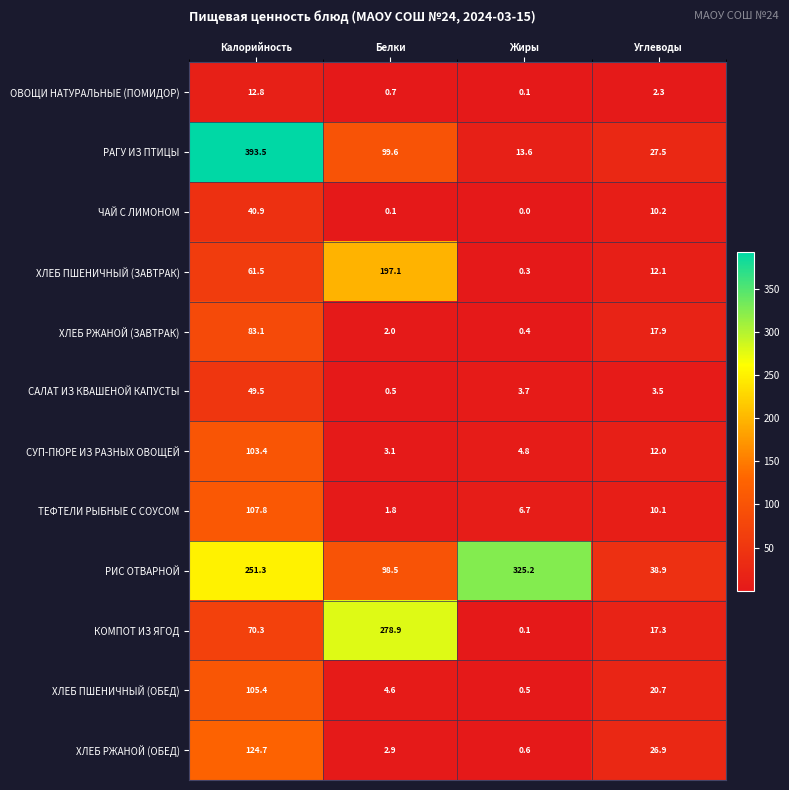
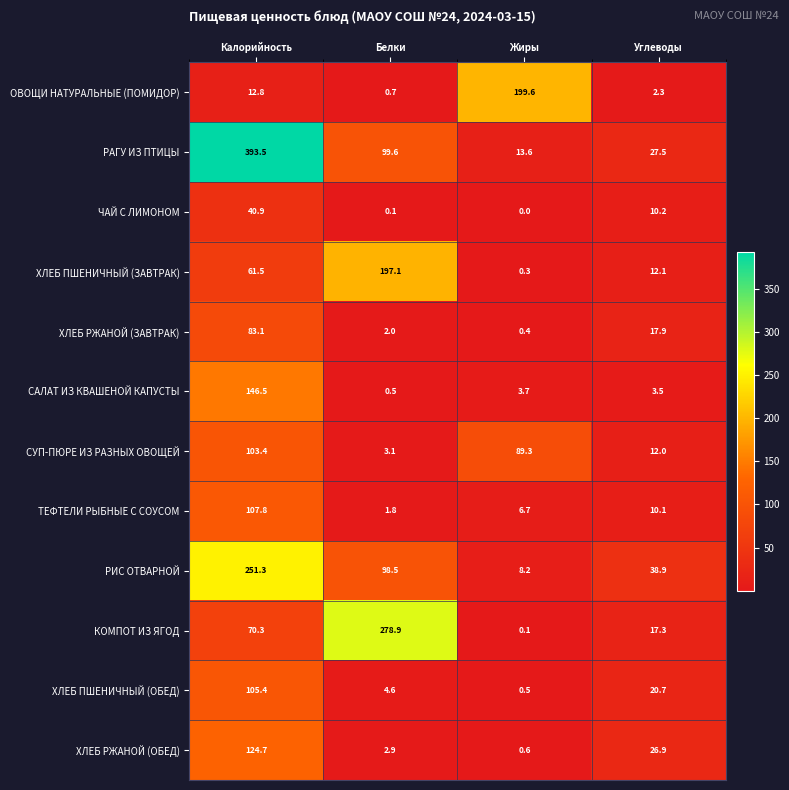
ОВОЩИ НАТУРАЛЬНЫЕ (ПОМИДОР), Жиры: 0.1 -> 199.6
САЛАТ ИЗ КВАШЕНОЙ КАПУСТЫ, Калорийность: 49.5 -> 146.5
СУП-ПЮРЕ ИЗ РАЗНЫХ ОВОЩЕЙ, Жиры: 4.8 -> 89.3
РИС ОТВАРНОЙ, Жиры: 325.2 -> 8.2
